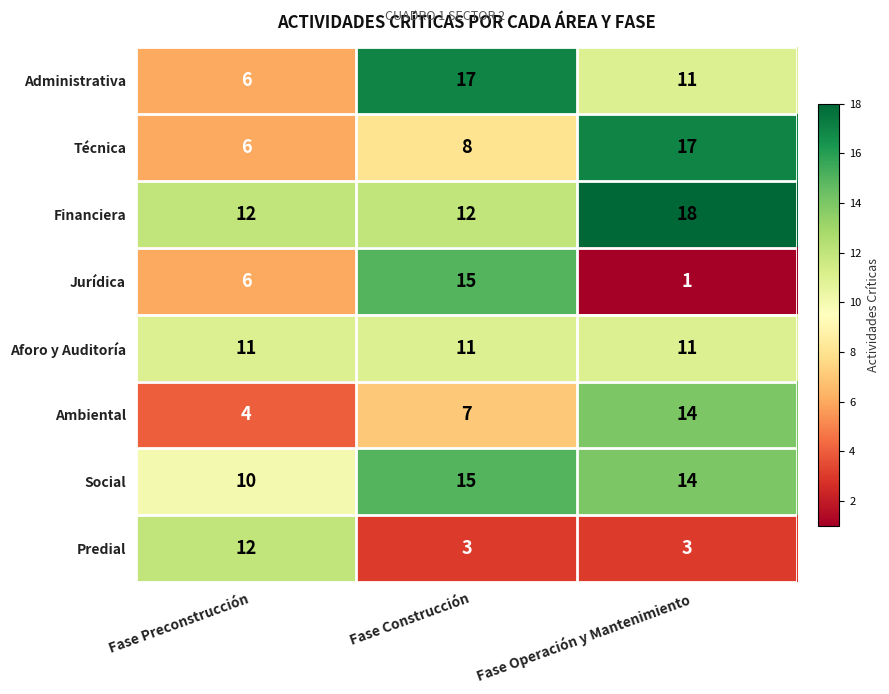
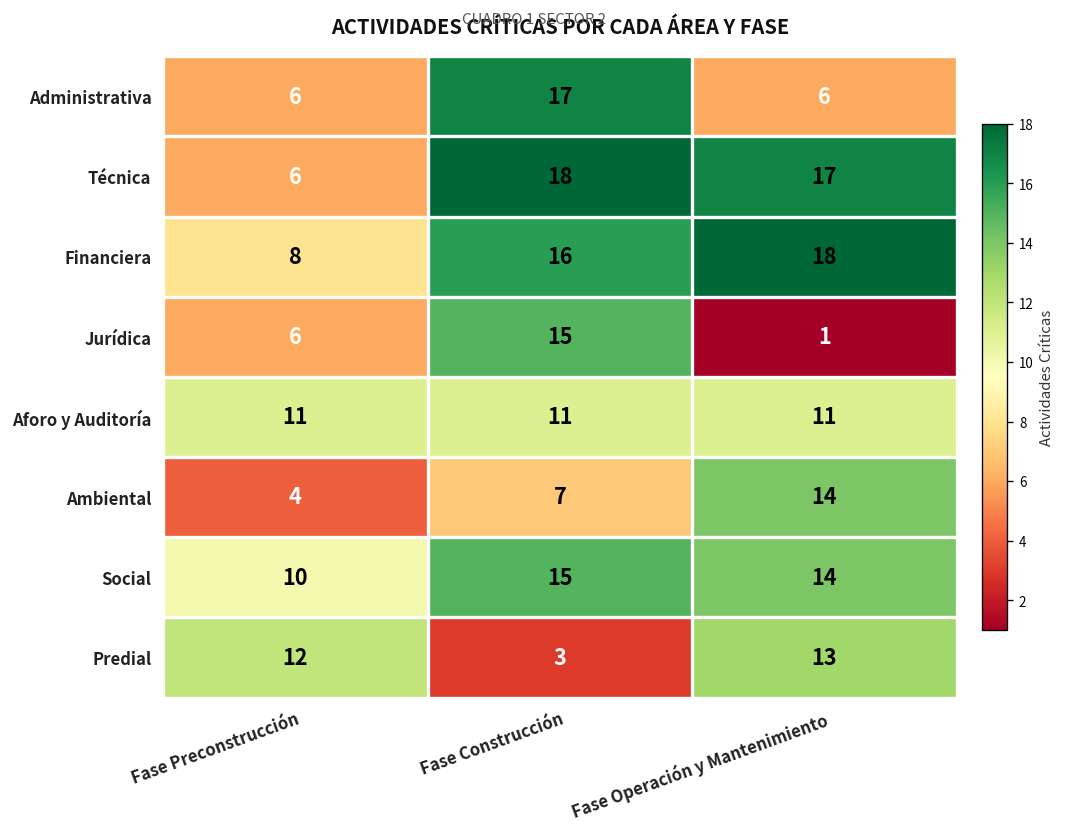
Administrativa, Fase Operación y Mantenimiento: 11 -> 6
Técnica, Fase Construcción: 8 -> 18
Financiera, Fase Preconstrucción: 12 -> 8
Financiera, Fase Construcción: 12 -> 16
Predial, Fase Operación y Mantenimiento: 3 -> 13
